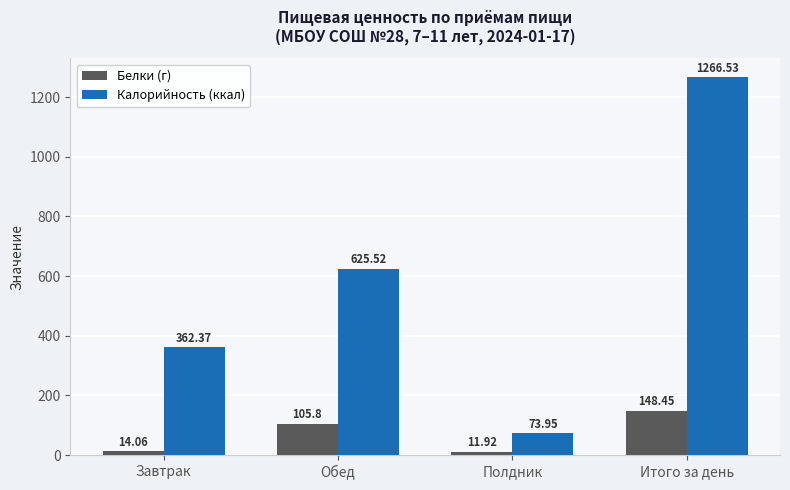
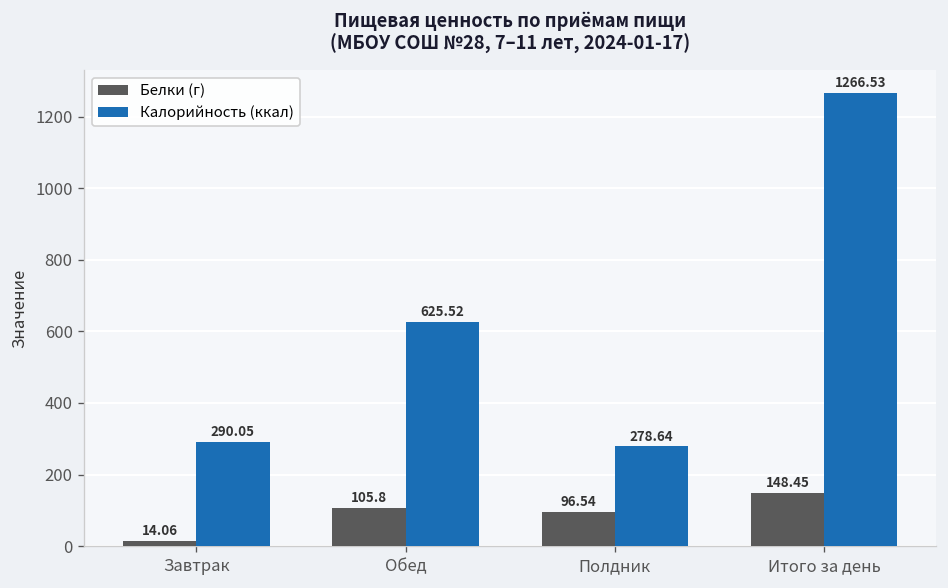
Калорийность (ккал), Завтрак: 362.37 -> 290.05
Белки (г), Полдник: 11.92 -> 96.54
Калорийность (ккал), Полдник: 73.95 -> 278.64
